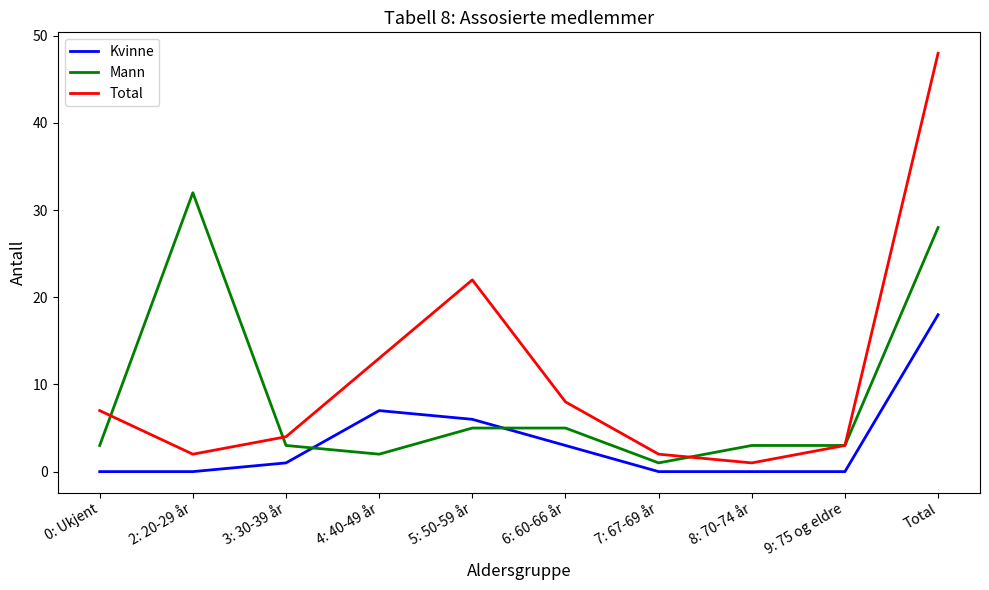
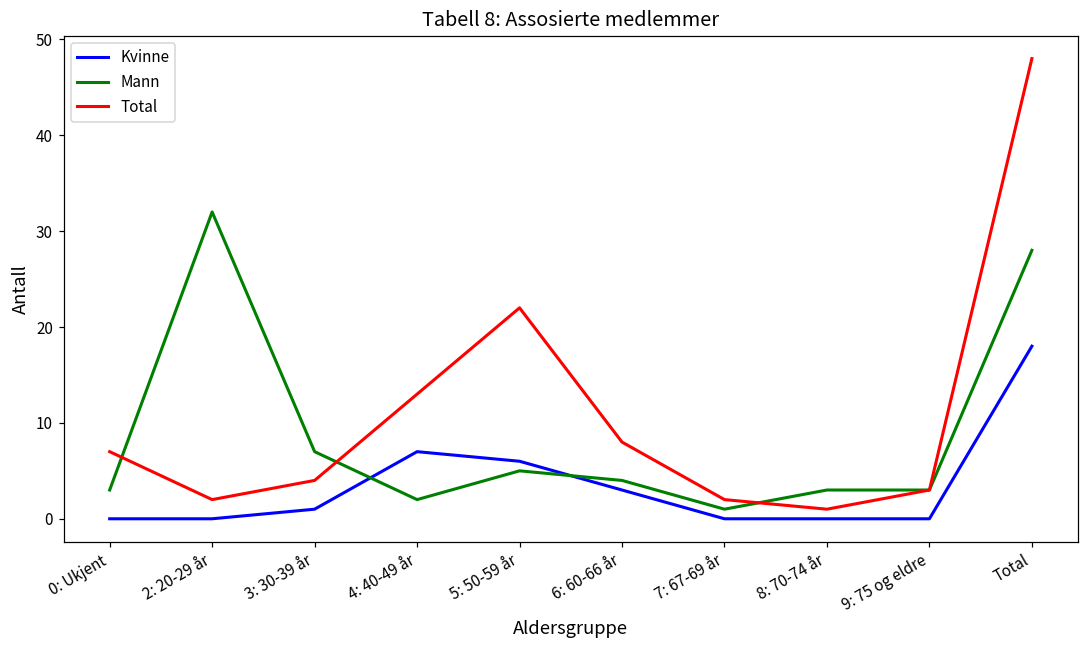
Mann, 3: 30-39 år: 3 -> 7
Mann, 6: 60-66 år: 5 -> 4
